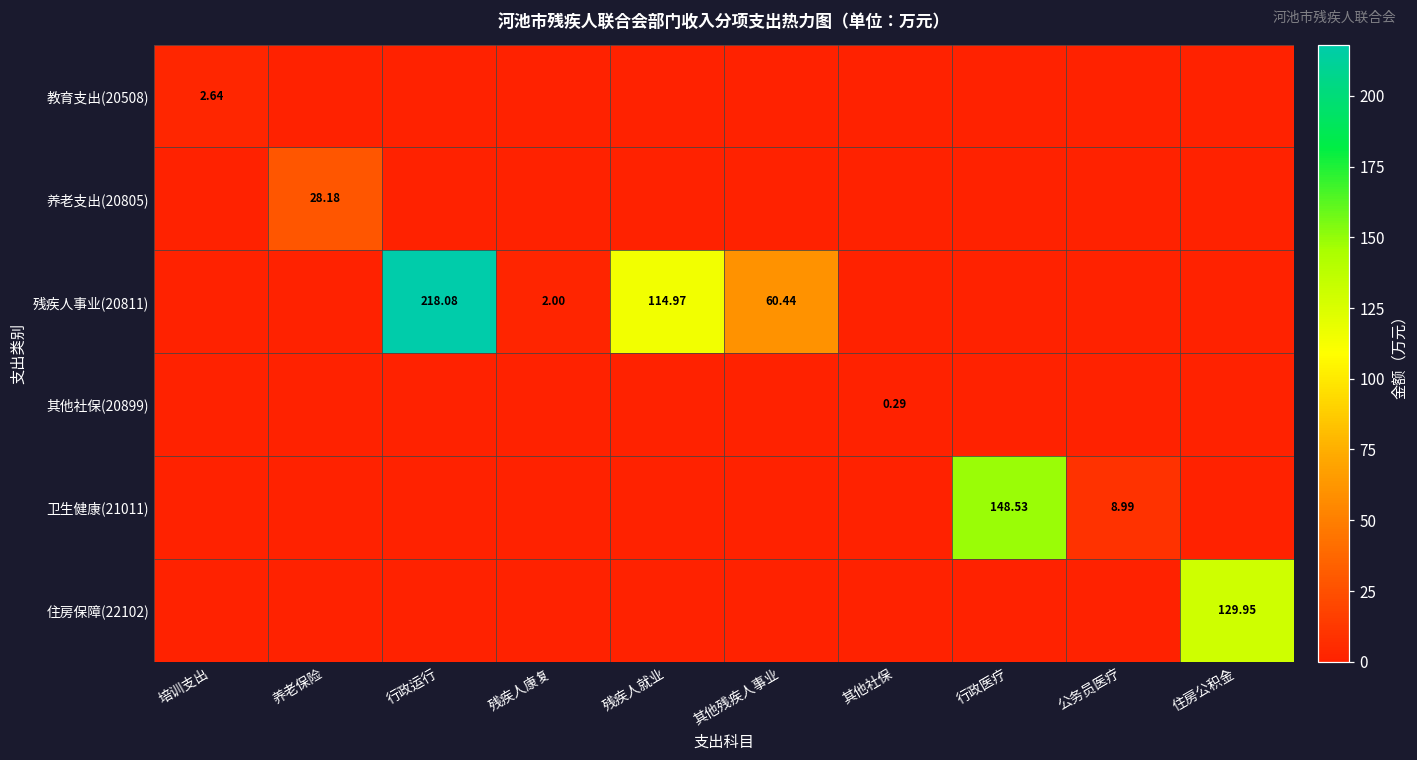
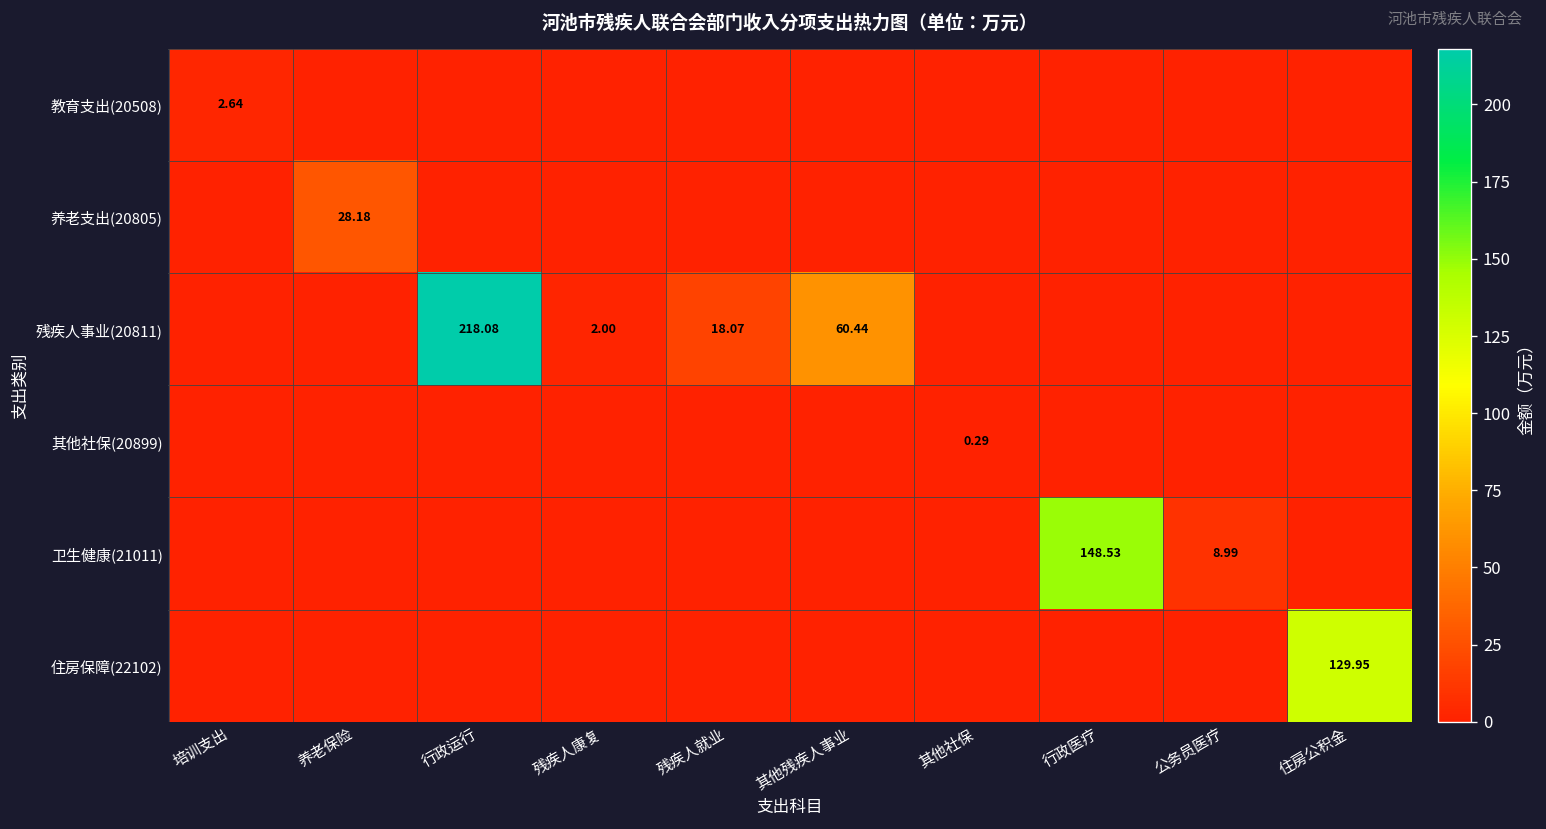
残疾人事业(20811), 残疾人就业: 114.97 -> 18.07
